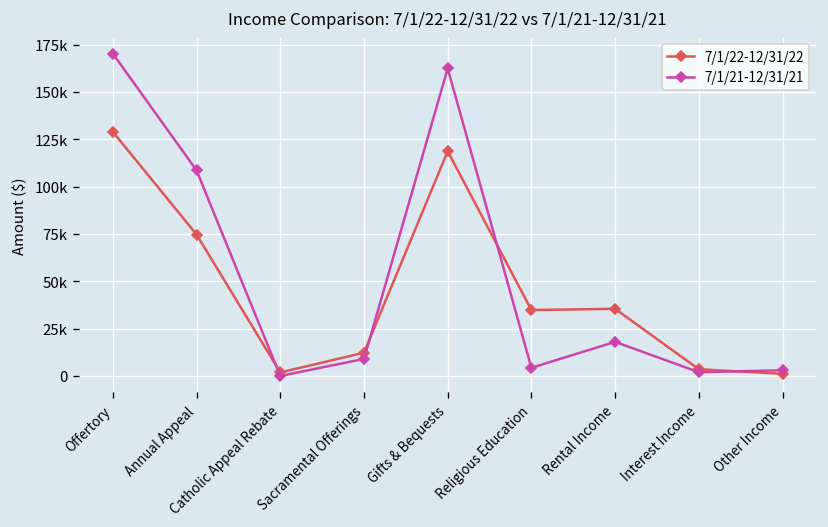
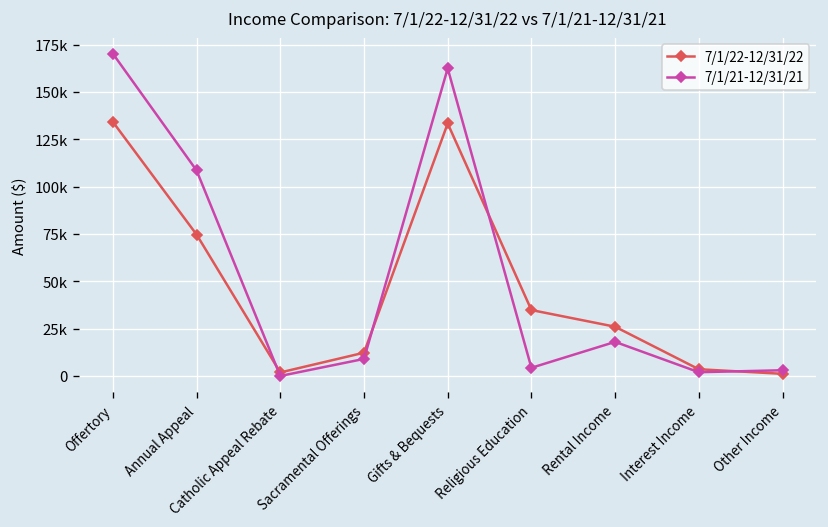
7/1/22-12/31/22, Offertory: 129000 -> 134000
7/1/22-12/31/22, Gifts & Bequests: 119000 -> 133000
7/1/22-12/31/22, Rental Income: 35000 -> 26000
